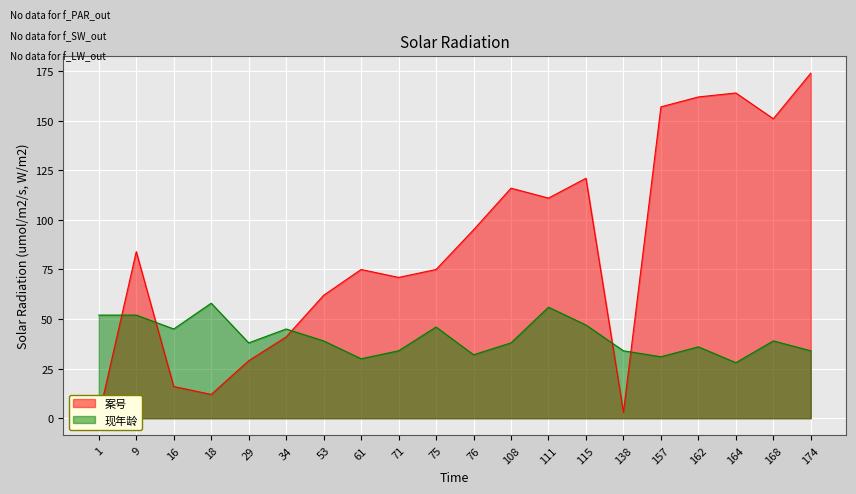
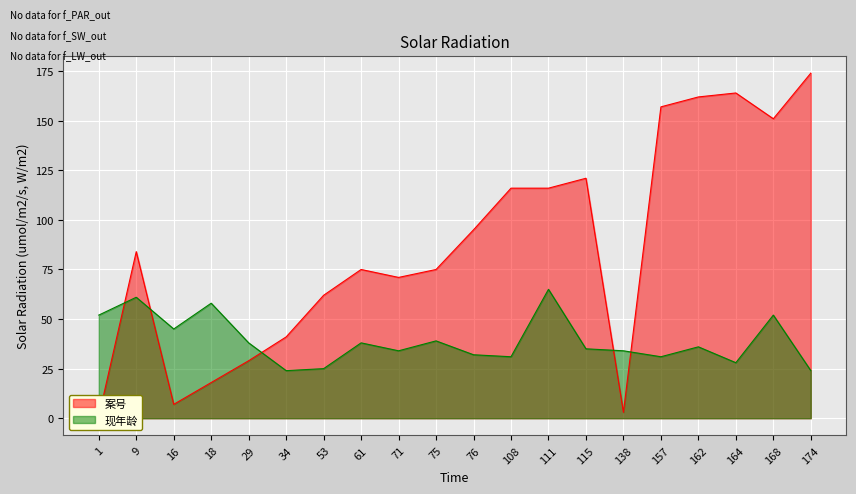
现年龄, 9: 52 -> 61
案号, 16: 16 -> 7
案号, 18: 12 -> 18
现年龄, 34: 45 -> 24
现年龄, 53: 39 -> 25
现年龄, 61: 30 -> 38
现年龄, 75: 46 -> 39
现年龄, 108: 38 -> 31
案号, 111: 111 -> 116
现年龄, 111: 56 -> 65
现年龄, 115: 47 -> 35
现年龄, 168: 39 -> 52
现年龄, 174: 34 -> 24
